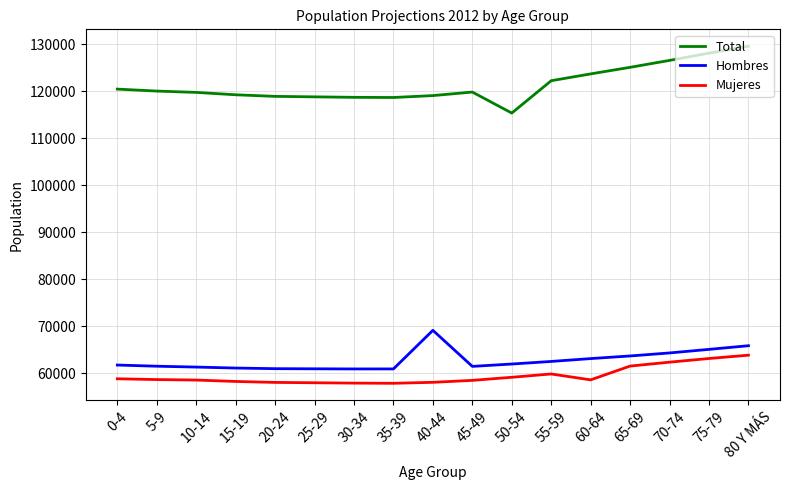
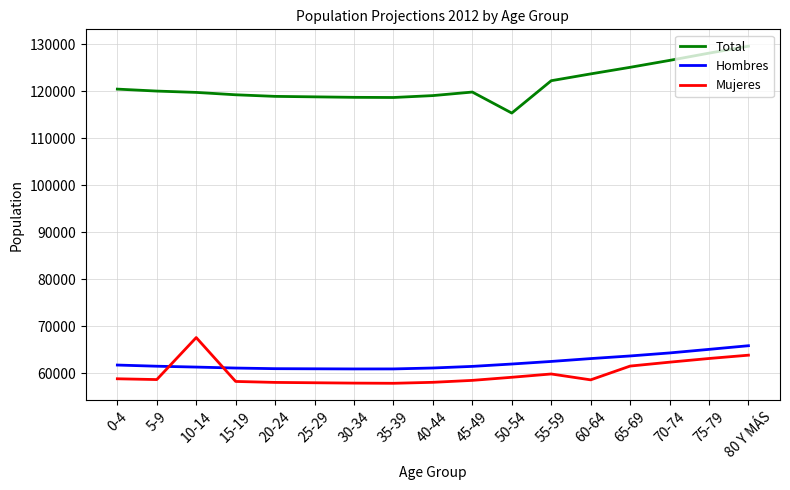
Mujeres, 10-14: 59000 -> 68000
Hombres, 40-44: 69000 -> 61000
